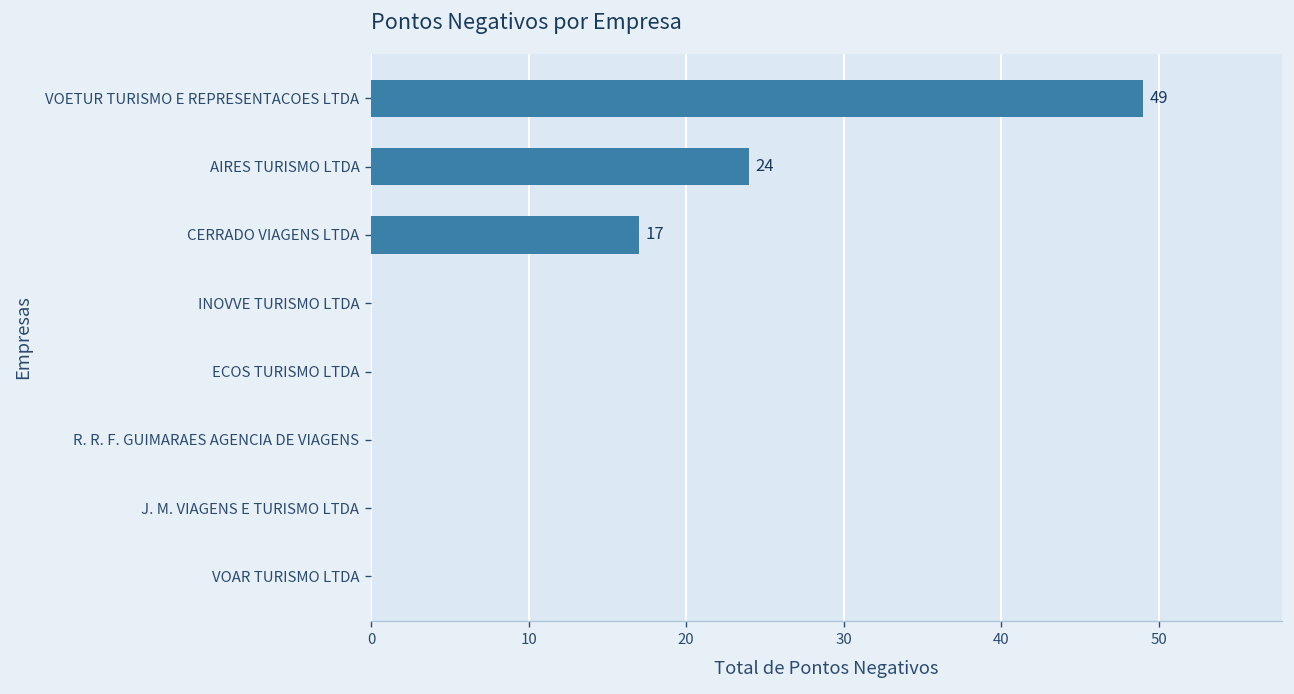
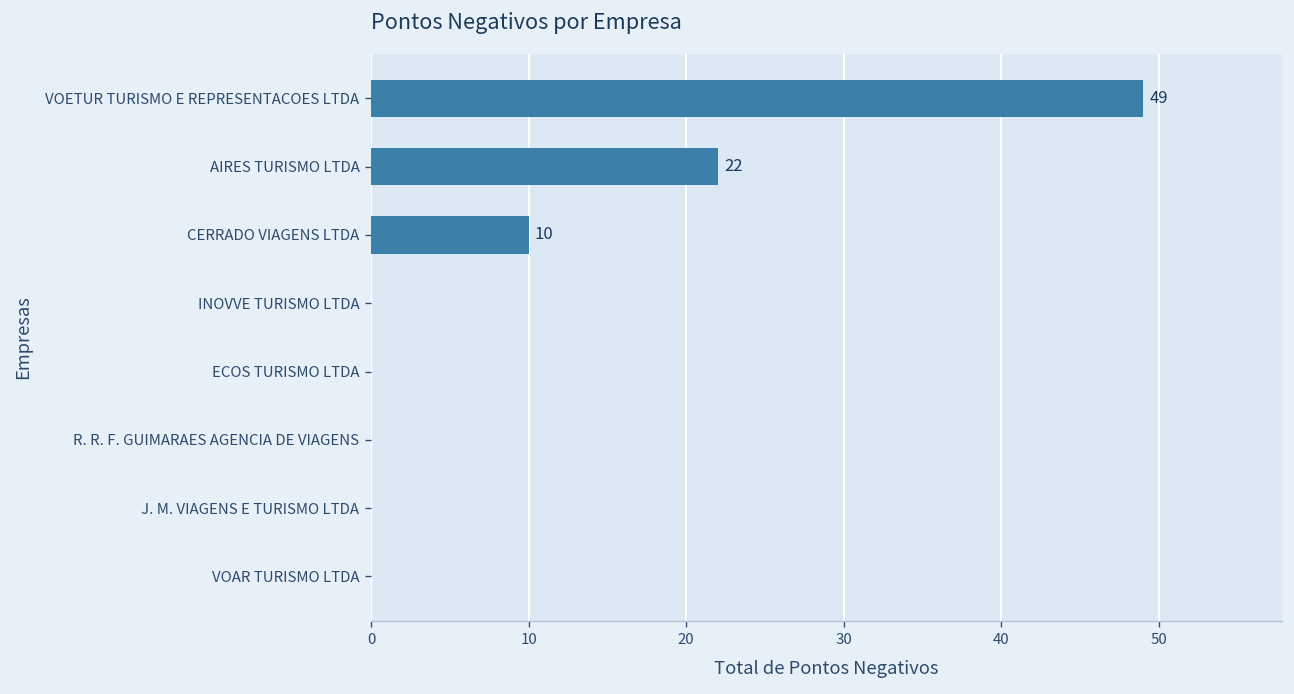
AIRES TURISMO LTDA: 24 -> 22
CERRADO VIAGENS LTDA: 17 -> 10
